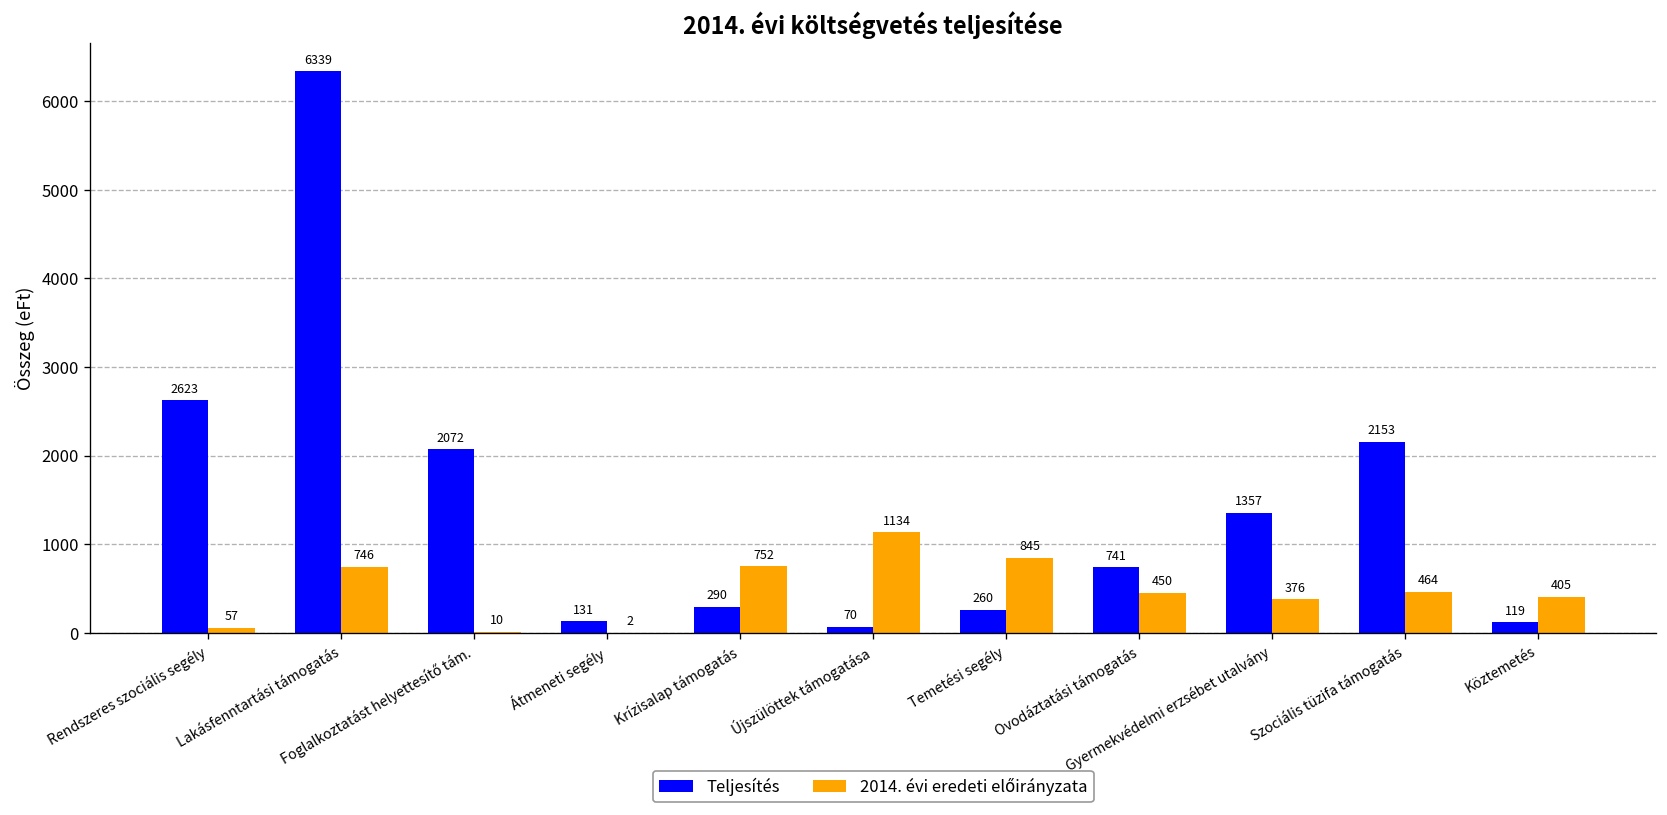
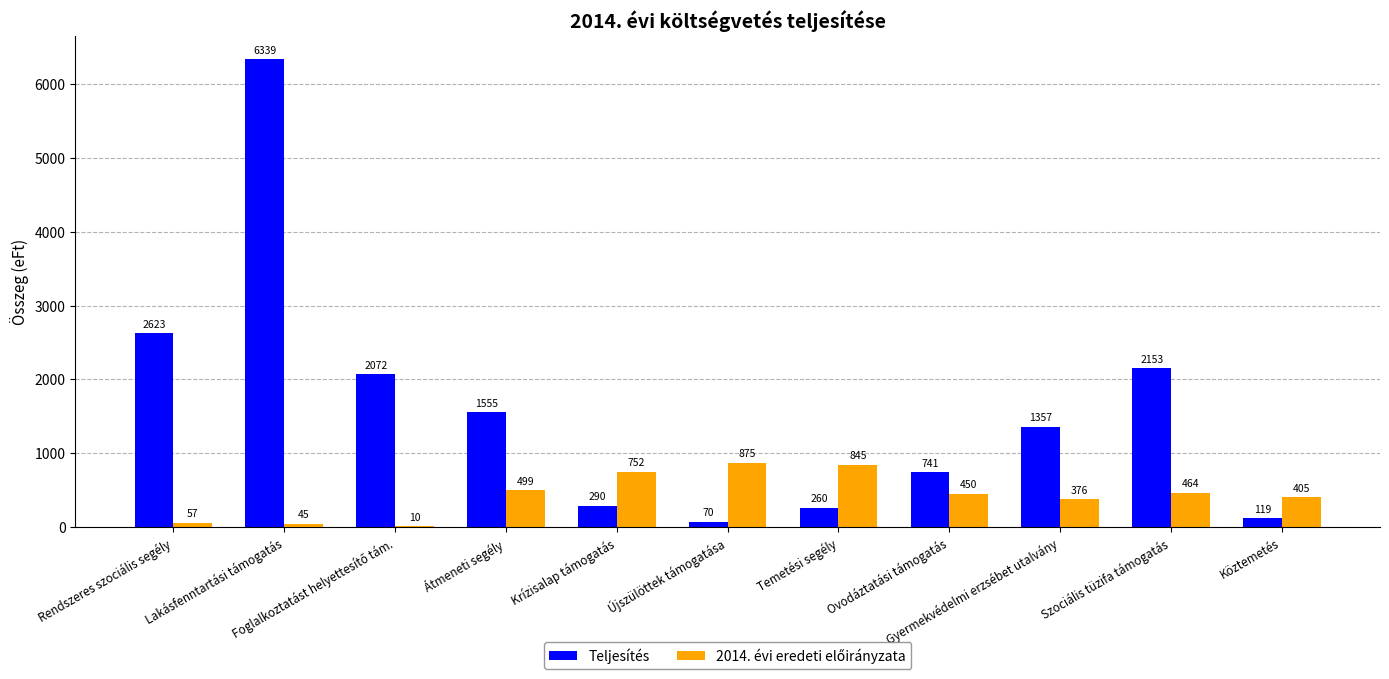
2014. évi eredeti előirányzata, Lakásfenntartási támogatás: 746 -> 45
Teljesítés, Átmeneti segély: 131 -> 1555
2014. évi eredeti előirányzata, Átmeneti segély: 2 -> 499
2014. évi eredeti előirányzata, Újszülöttek támogatása: 1134 -> 875
